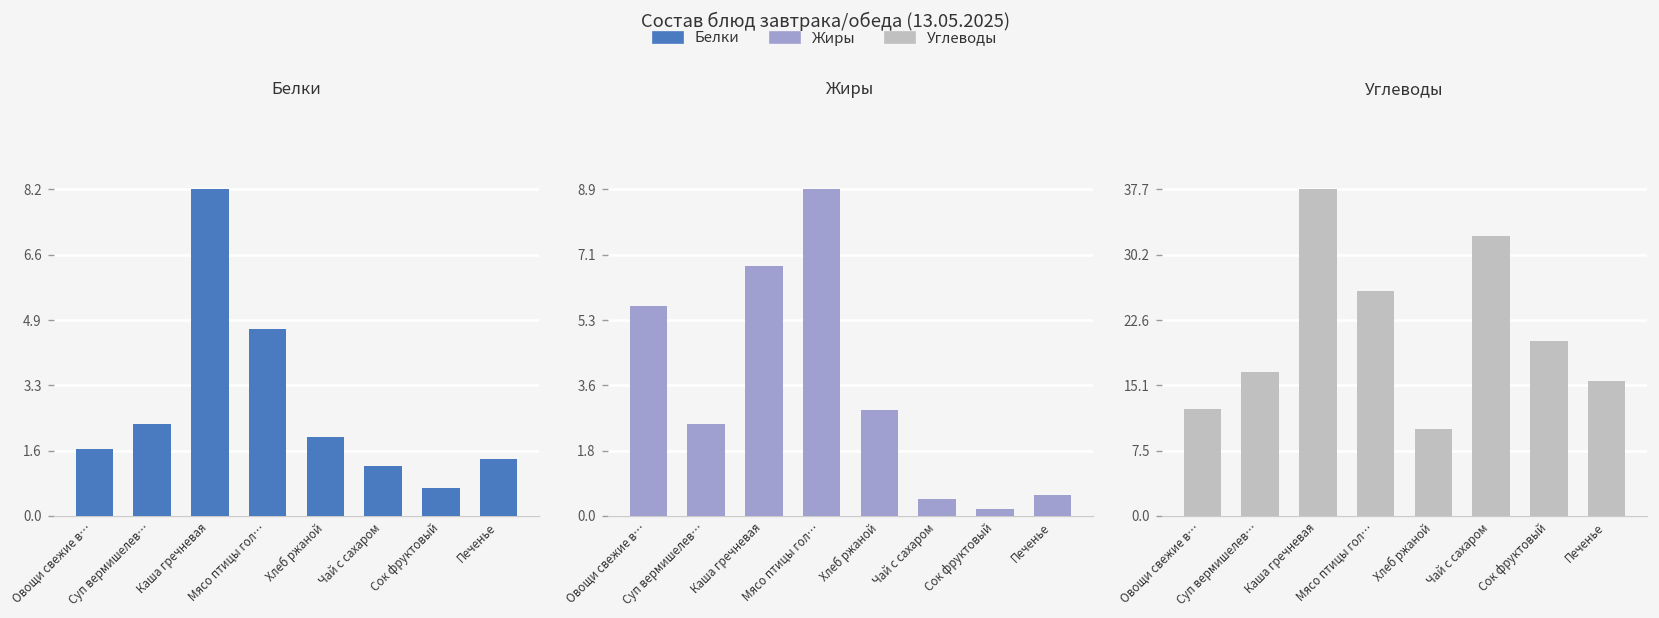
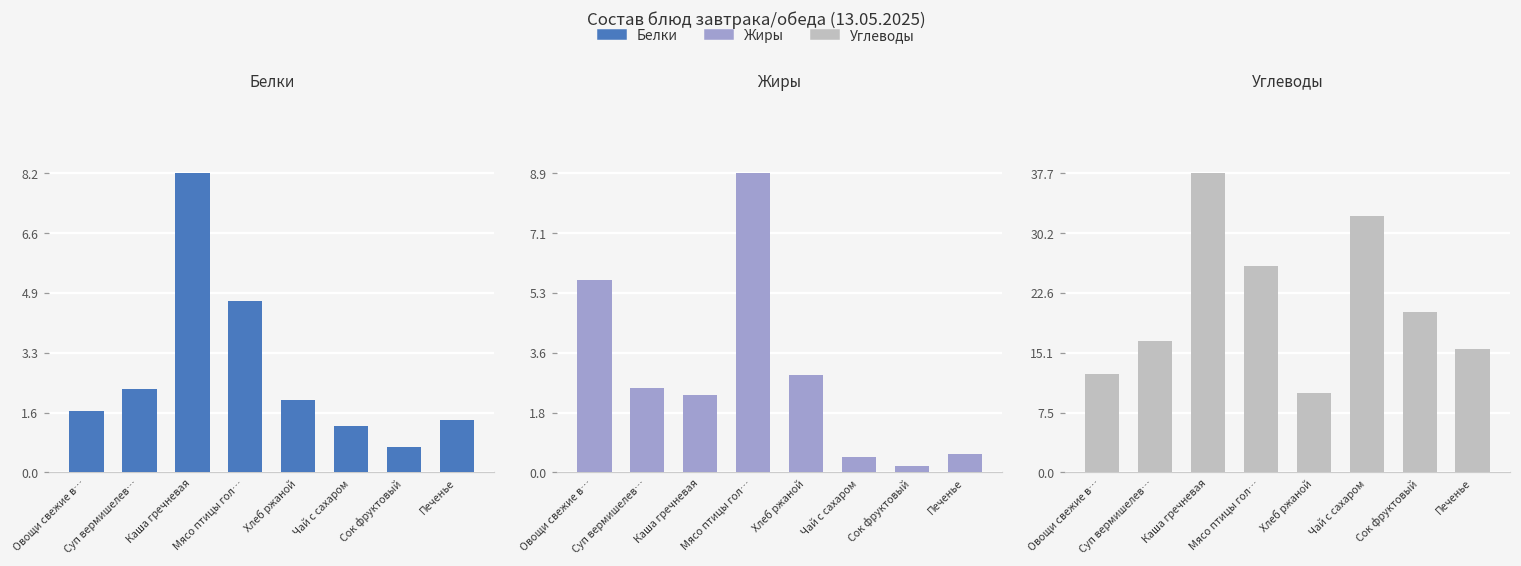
Жиры, Каша гречневая: 6.8 -> 2.3
